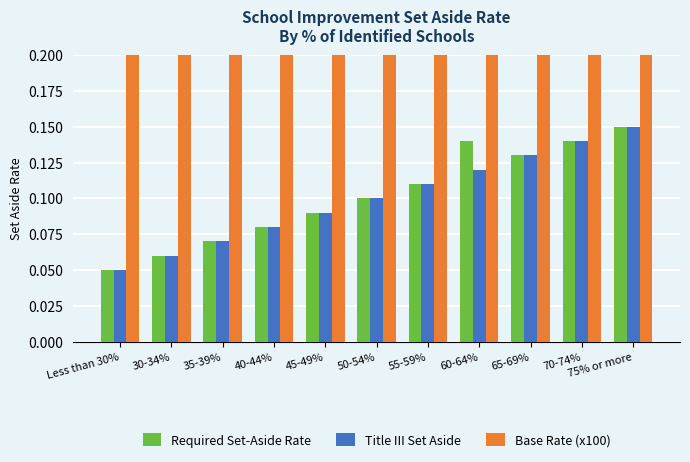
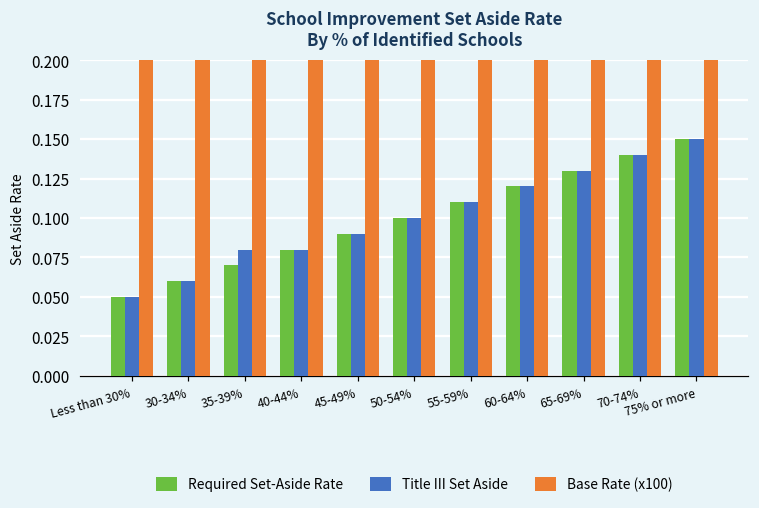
Title III Set Aside, 35-39%: 0.07 -> 0.08
Required Set-Aside Rate, 60-64%: 0.14 -> 0.12
